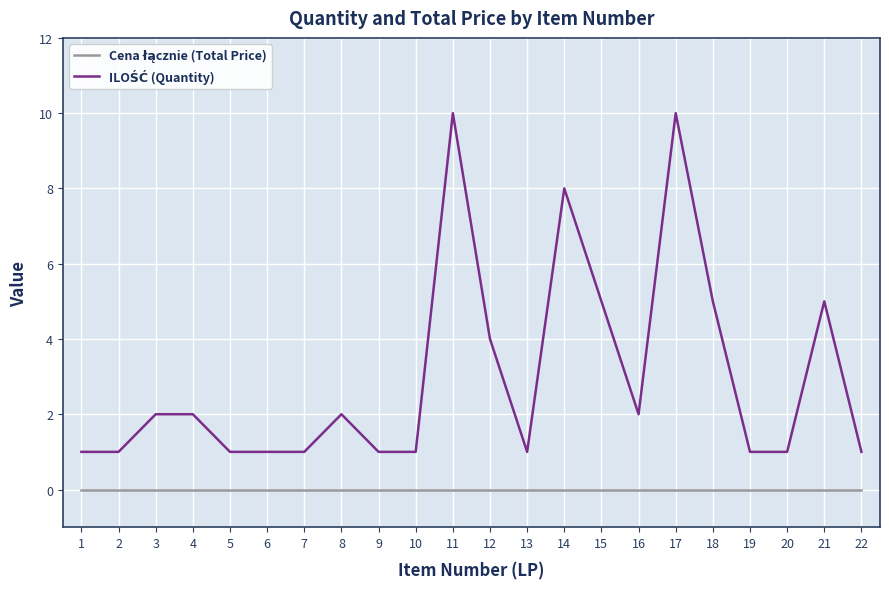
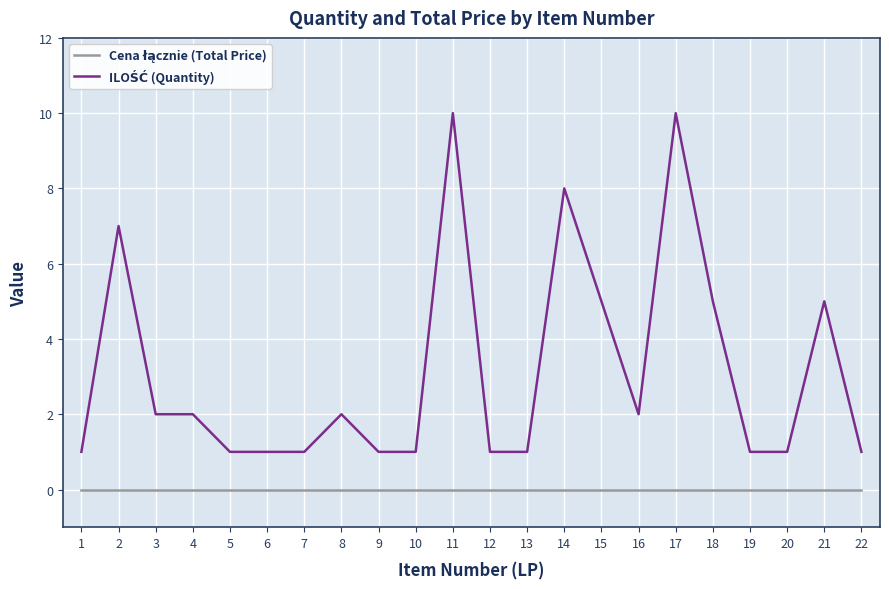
ILOŚĆ (Quantity), 2: 1 -> 7
ILOŚĆ (Quantity), 12: 4 -> 1
